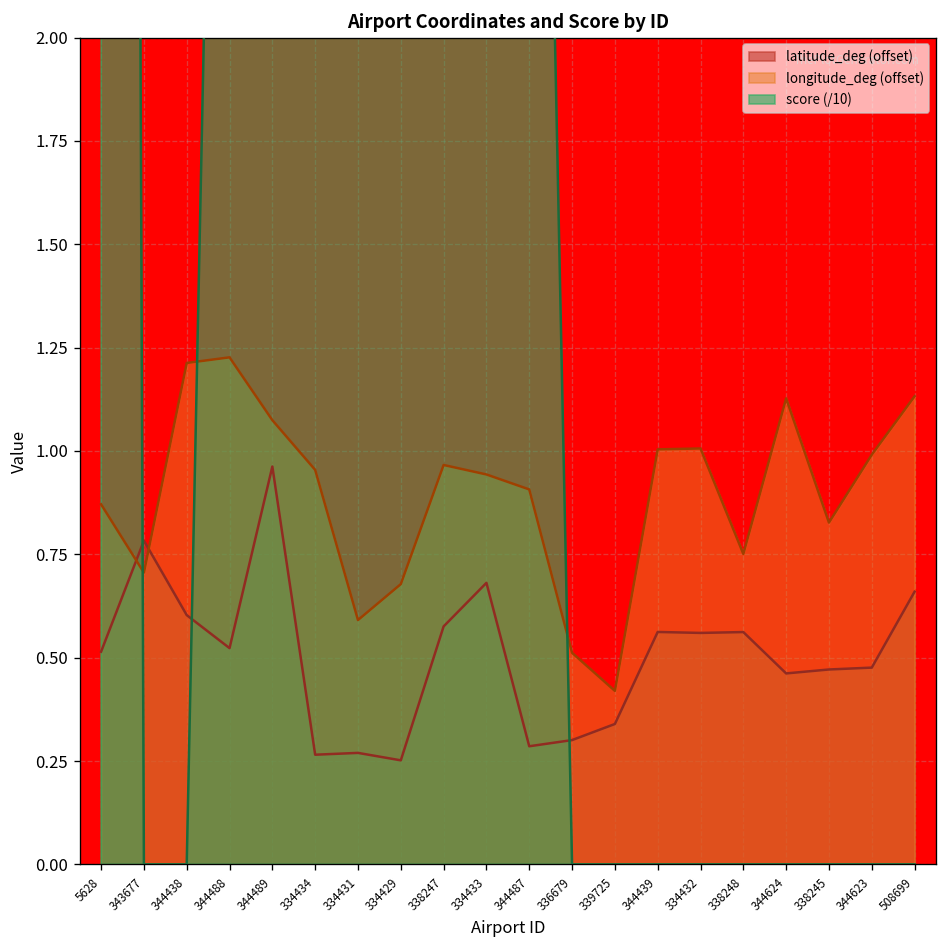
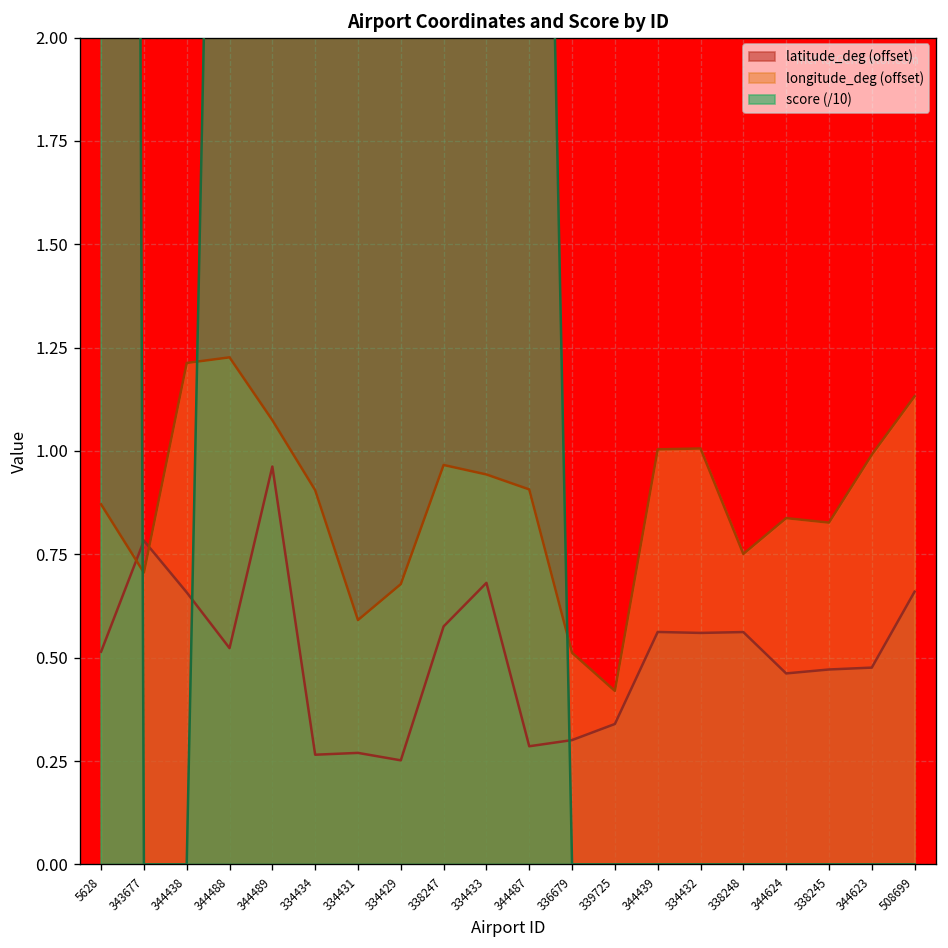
latitude_deg (offset), 344438: 0.60 -> 0.66
longitude_deg (offset), 334434: 0.95 -> 0.91
longitude_deg (offset), 344624: 1.13 -> 0.84
